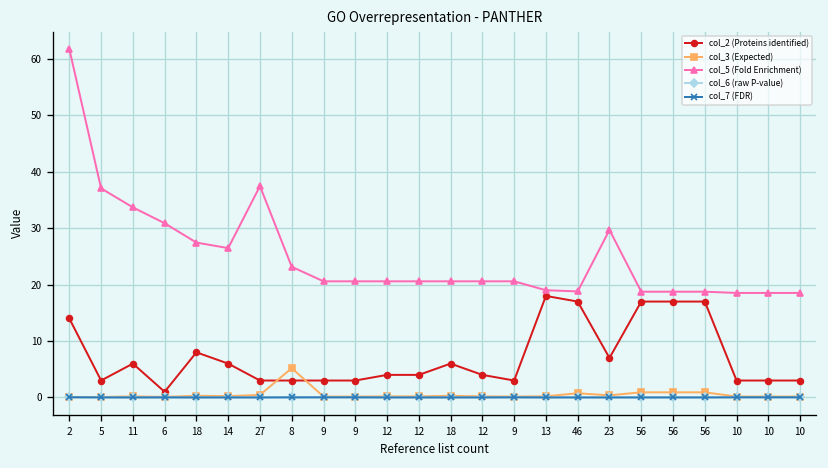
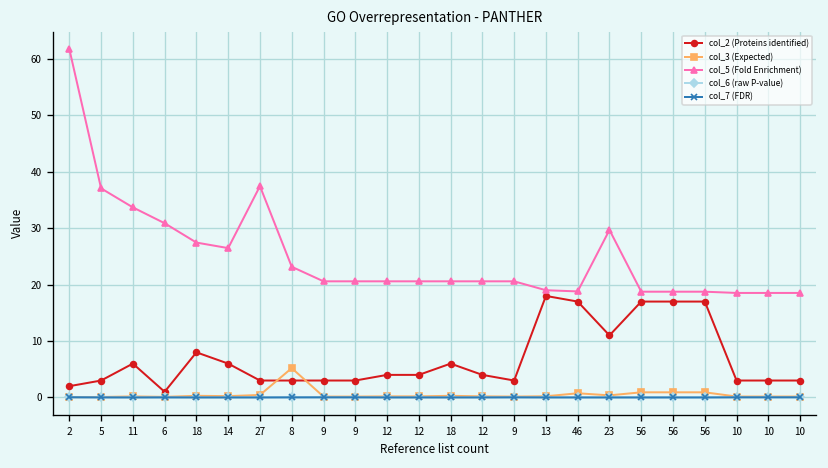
col_2 (Proteins identified), 2: 14 -> 2
col_2 (Proteins identified), 23: 7 -> 11
